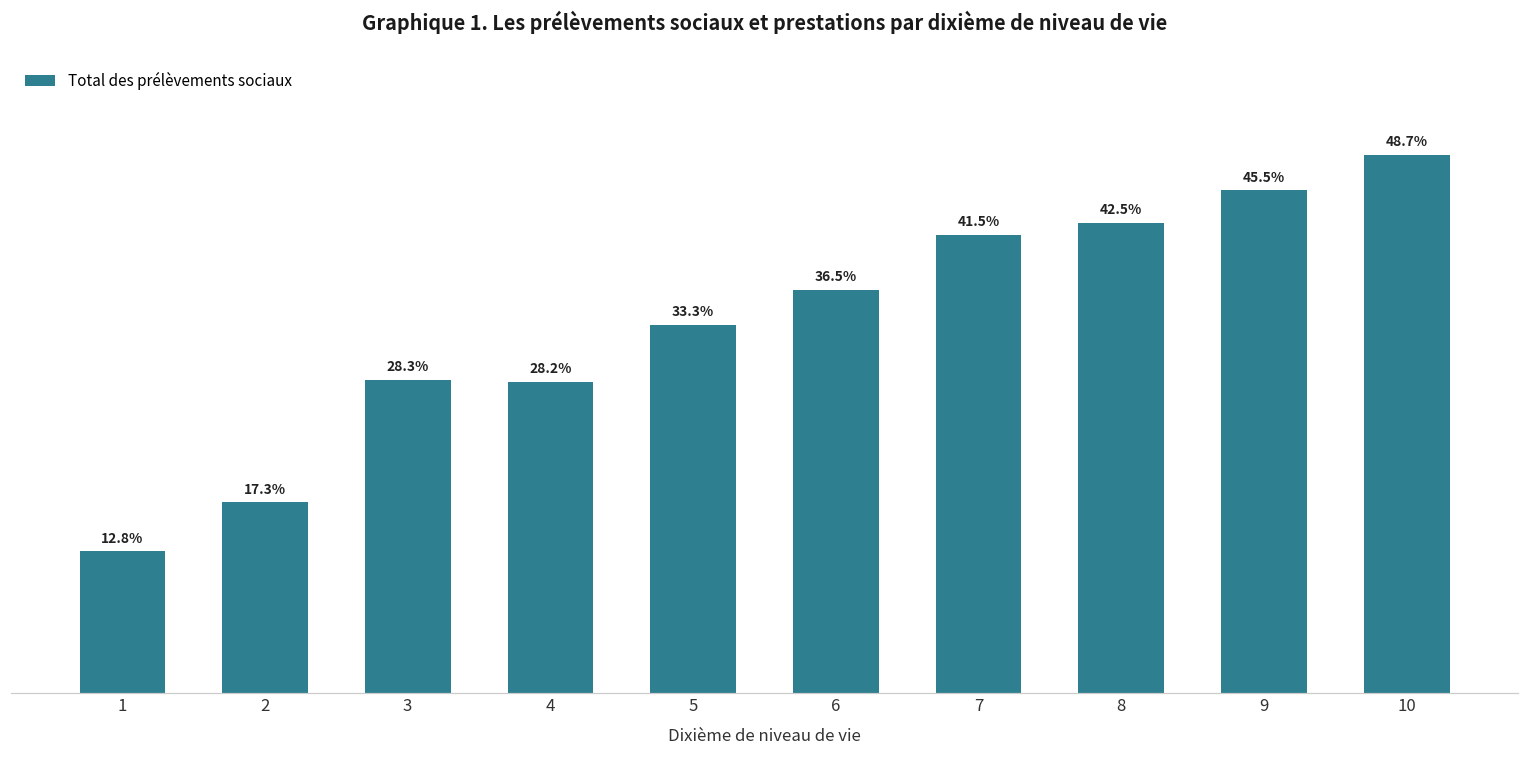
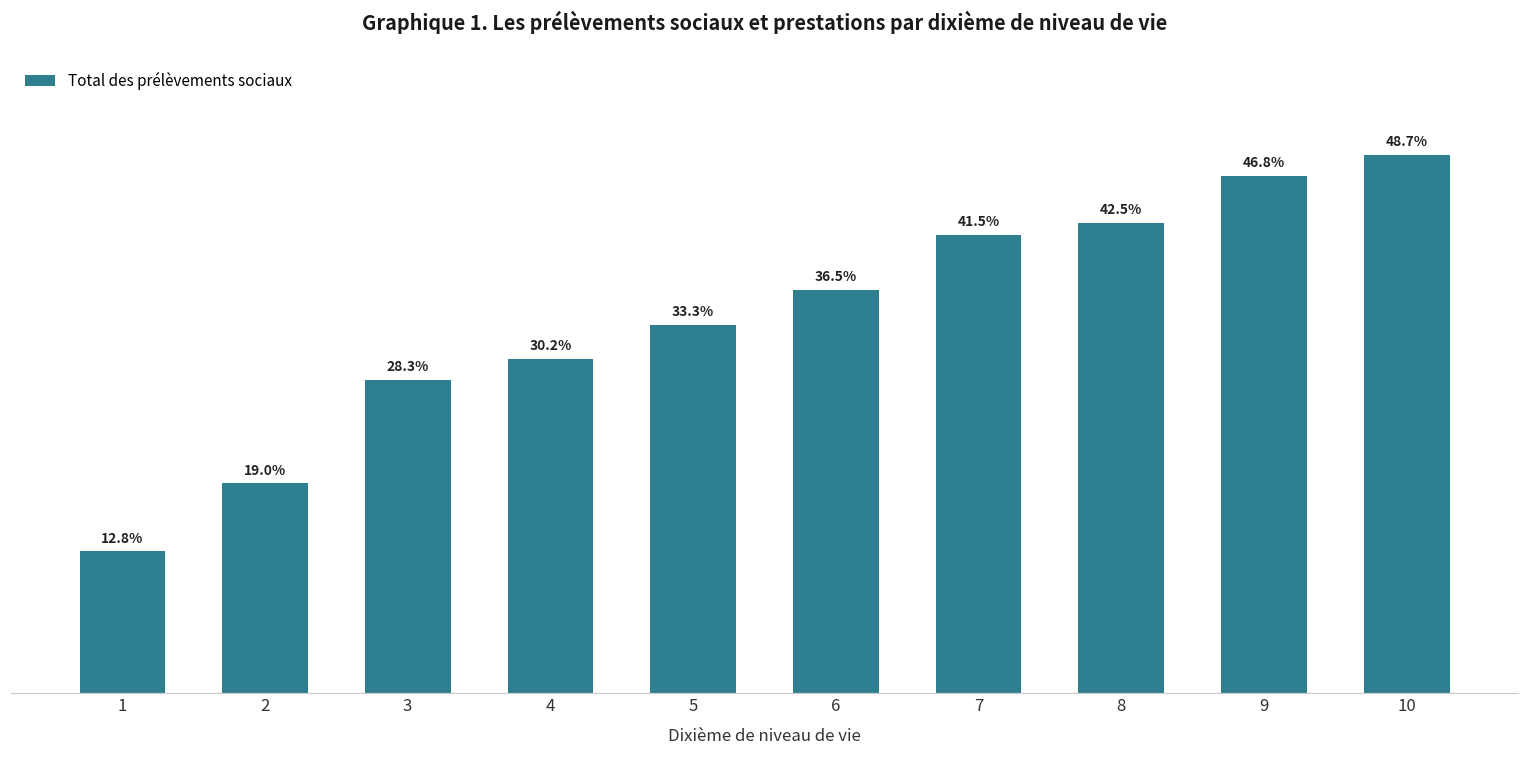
2: 17.3% -> 19.0%
4: 28.2% -> 30.2%
9: 45.5% -> 46.8%
